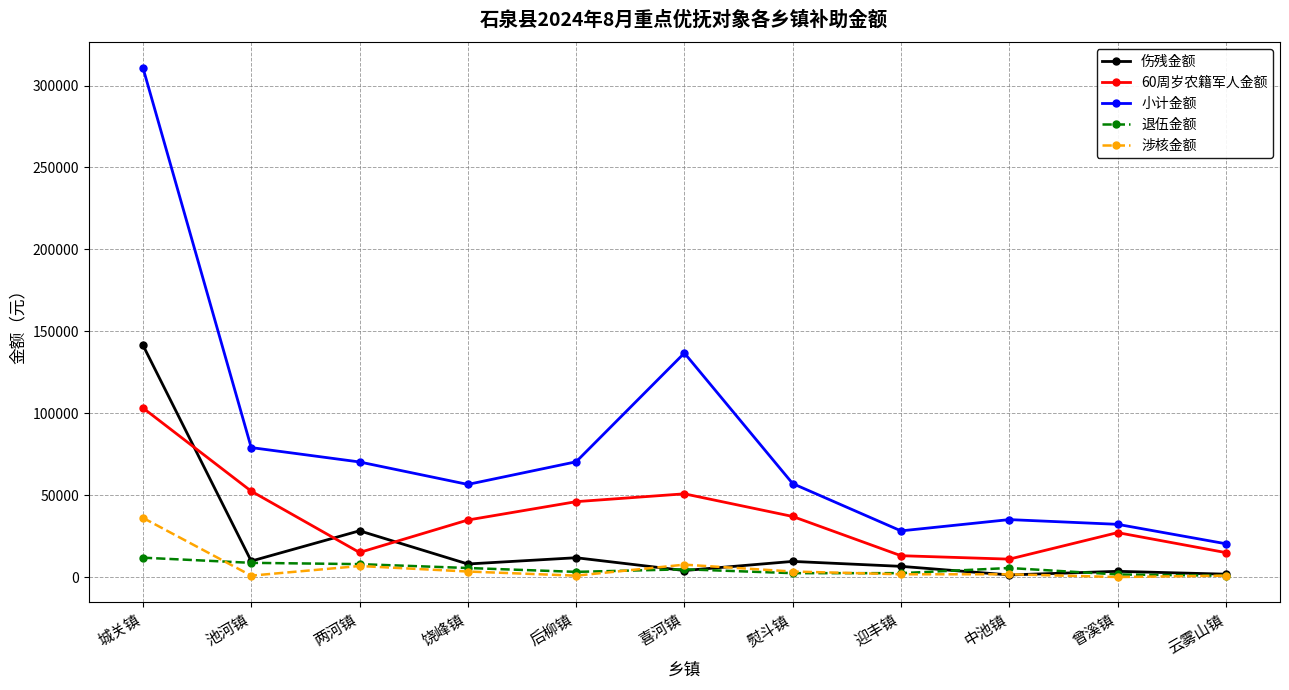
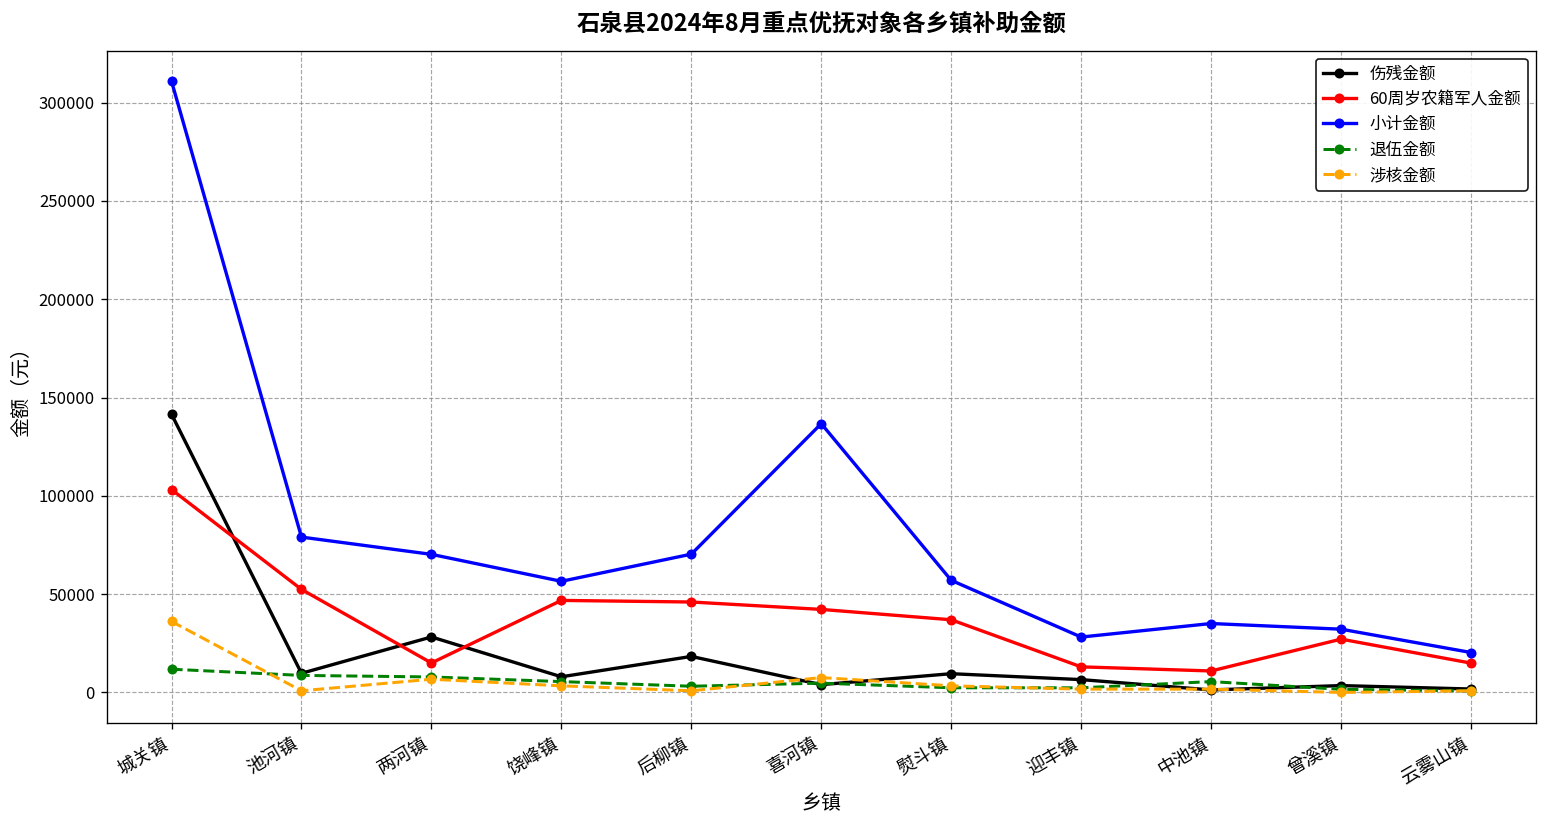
60周岁农籍军人金额, 饶峰镇: 35000 -> 47000
伤残金额, 后柳镇: 12000 -> 18000
60周岁农籍军人金额, 喜河镇: 51000 -> 42000
